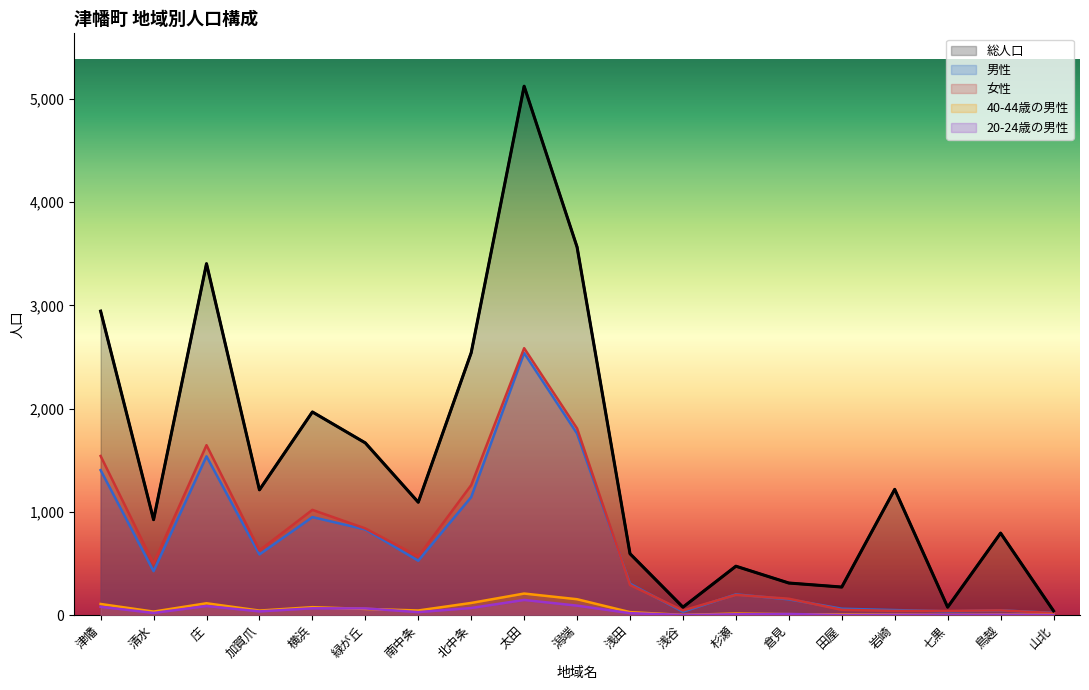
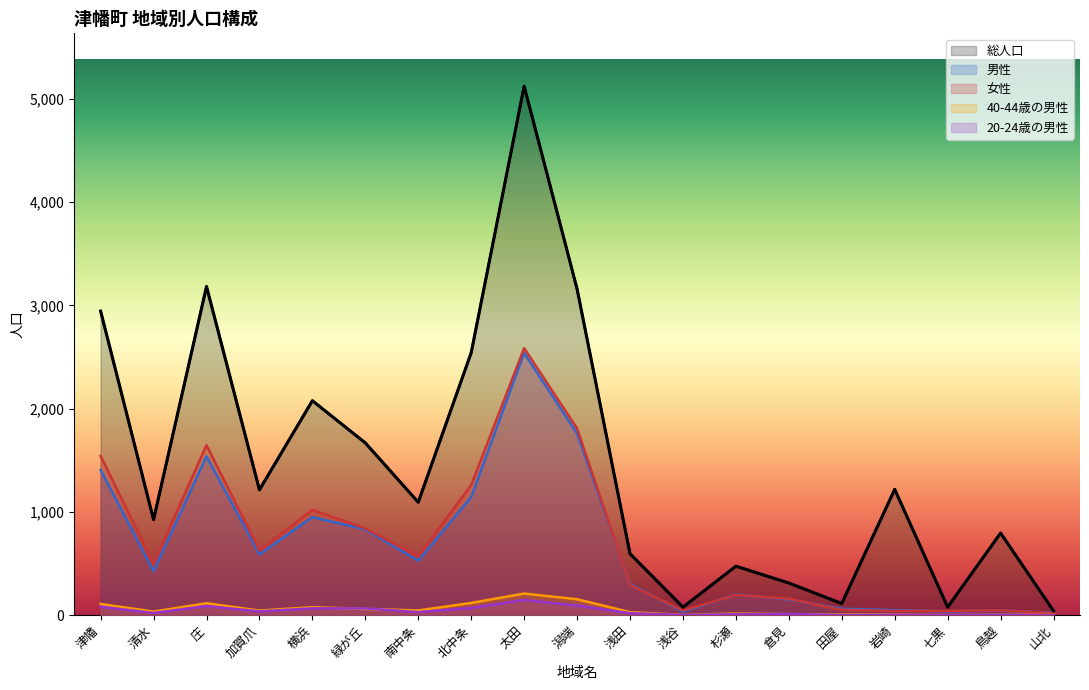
総人口, 庄: 3,410 -> 3,180
総人口, 横浜: 1,970 -> 2,080
総人口, 潟端: 3,570 -> 3,160
総人口, 田屋: 270 -> 110
